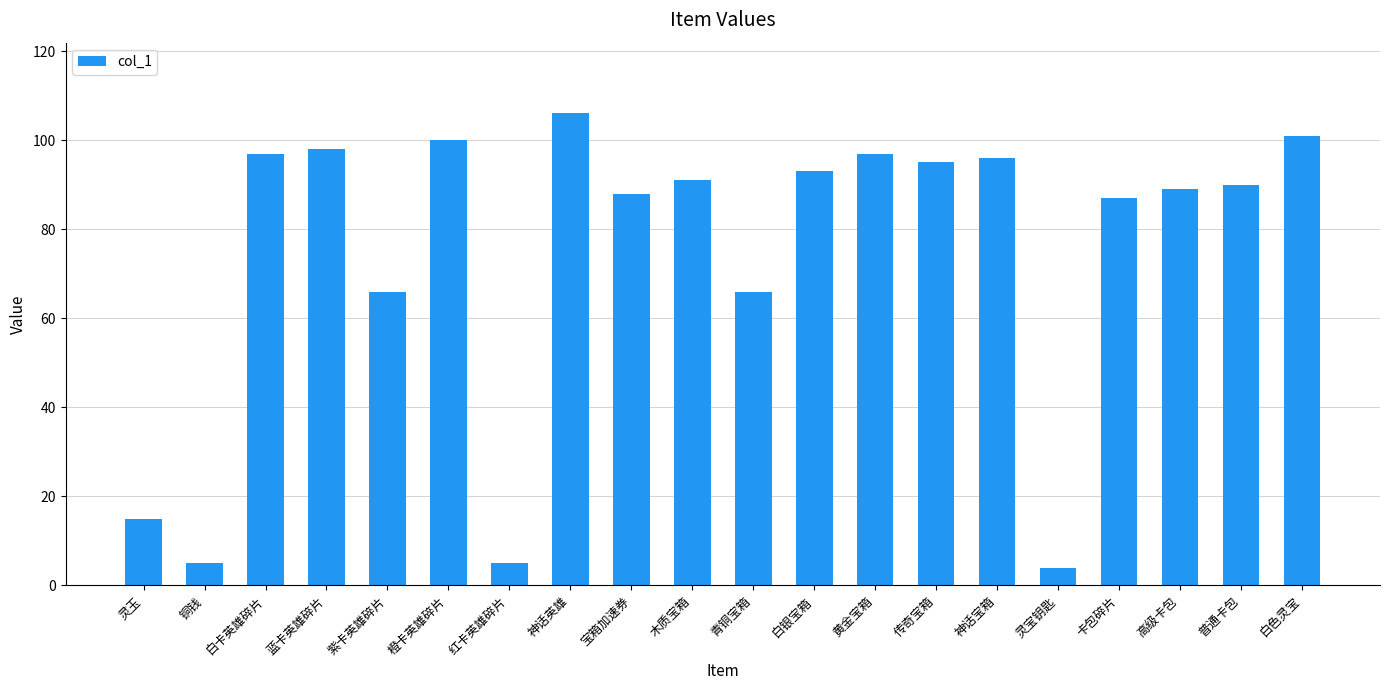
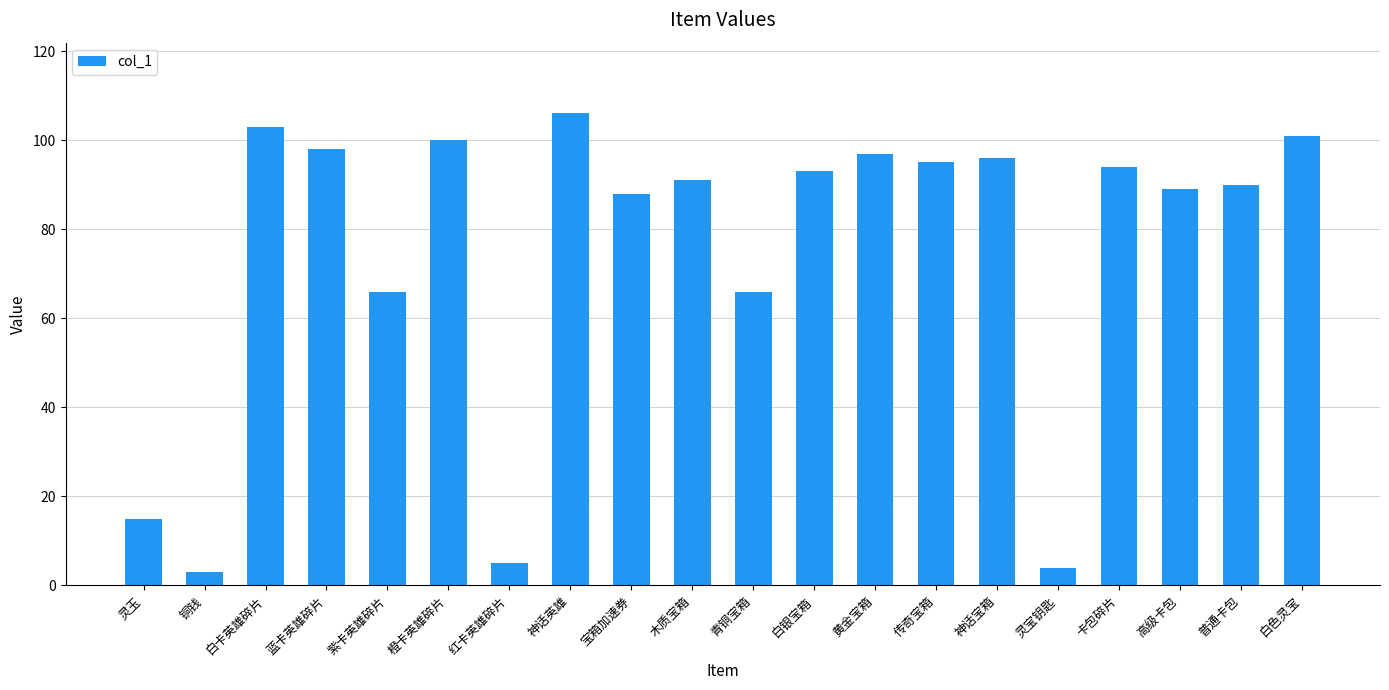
铜钱: 5 -> 3
白卡英雄碎片: 97 -> 103
卡包碎片: 87 -> 94
